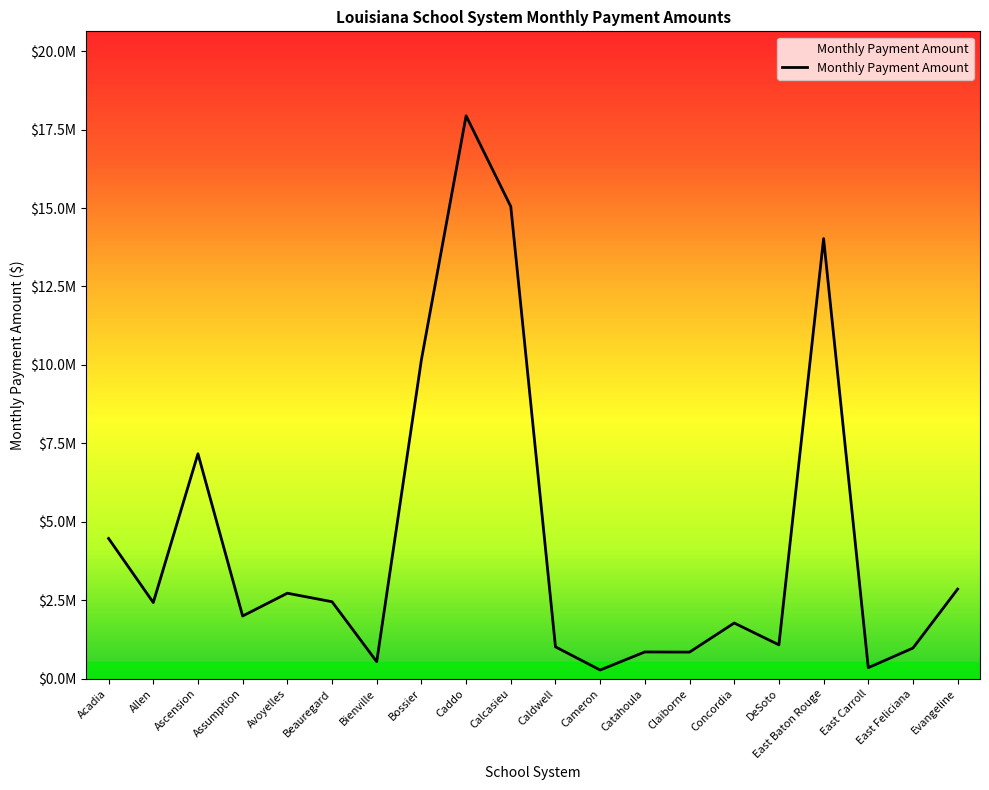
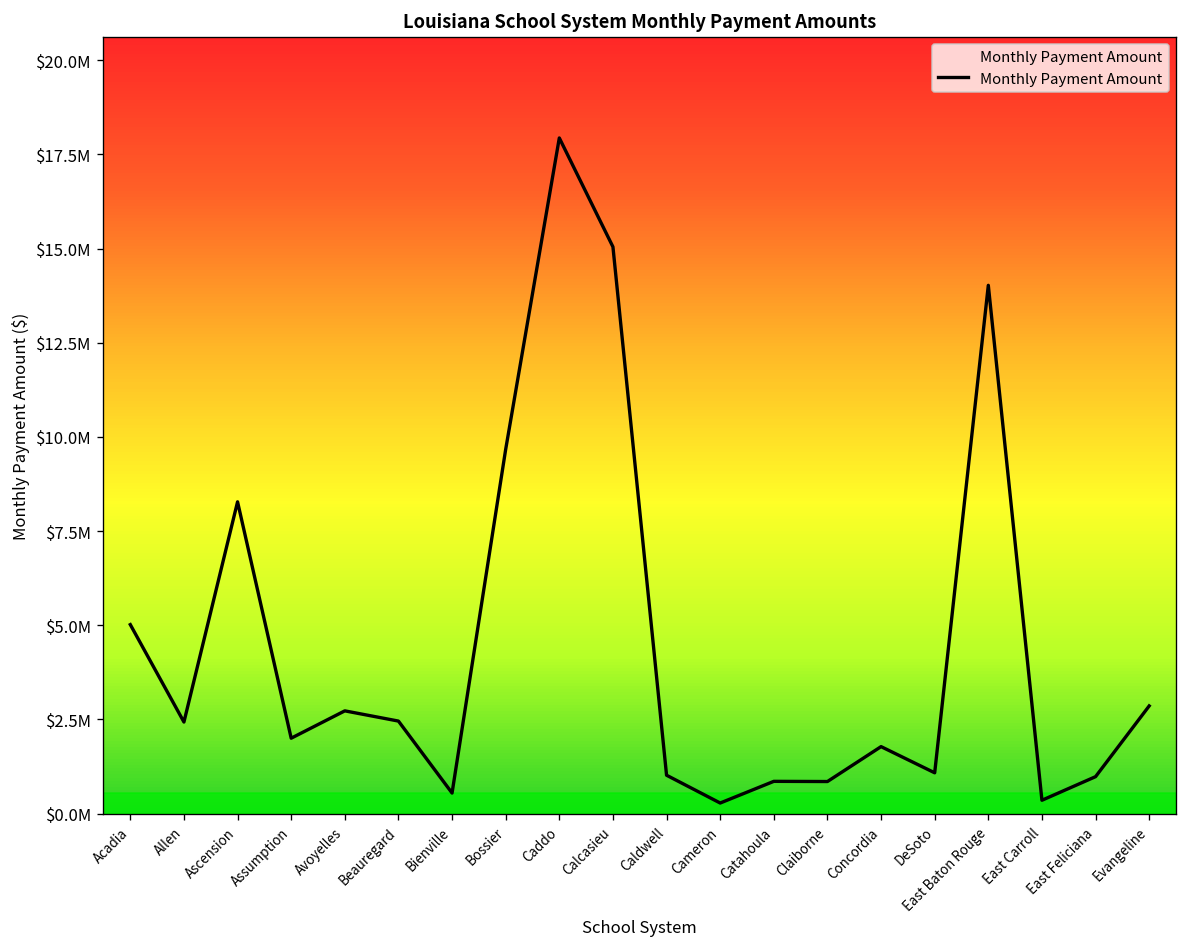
Acadia: $4500000 -> $5000000
Ascension: $7200000 -> $8300000
Bossier: $10200000 -> $9700000
